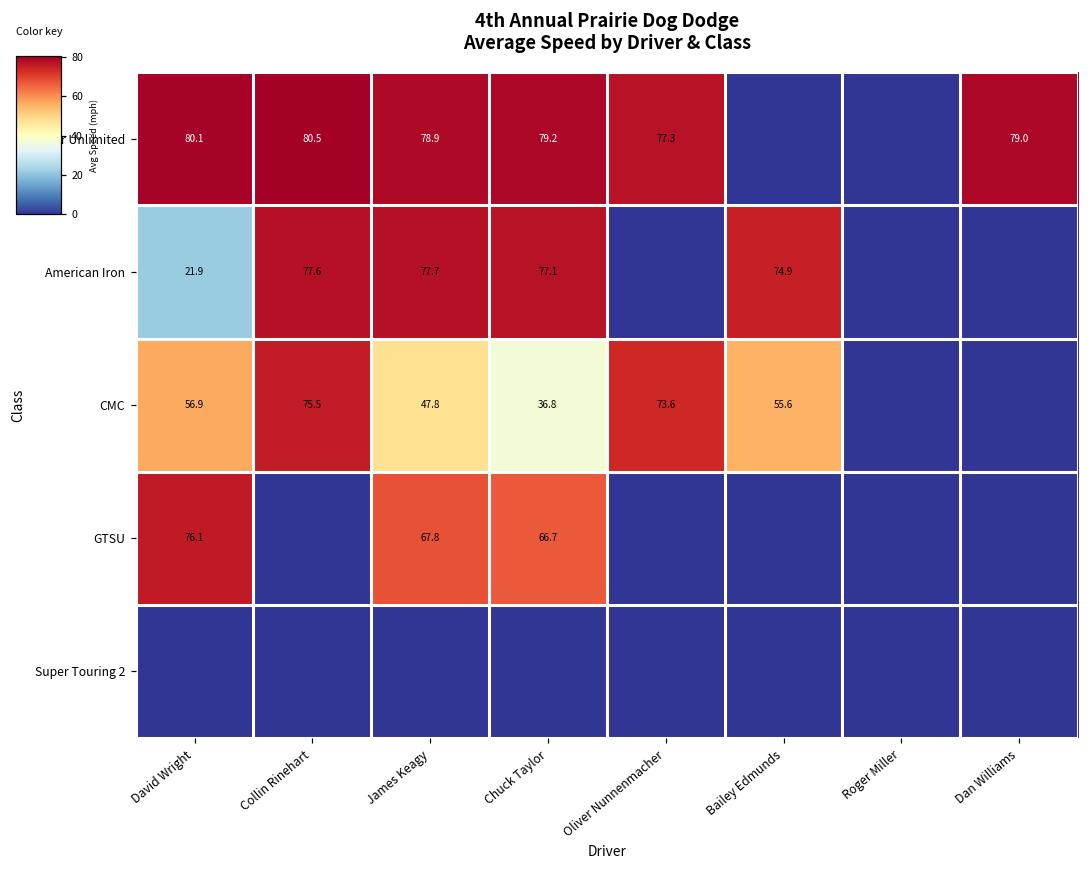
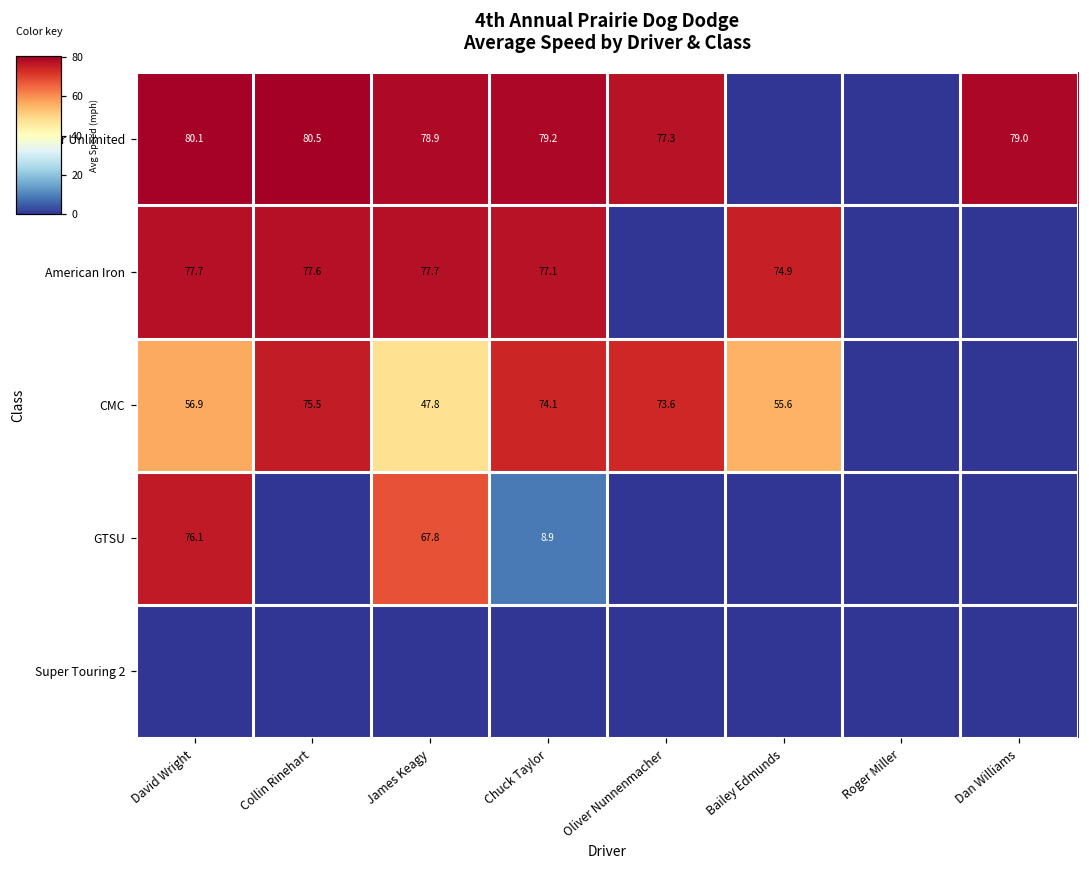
American Iron, David Wright: 21.9 -> 77.7
CMC, Chuck Taylor: 36.8 -> 74.1
GTSU, Chuck Taylor: 66.7 -> 8.9
